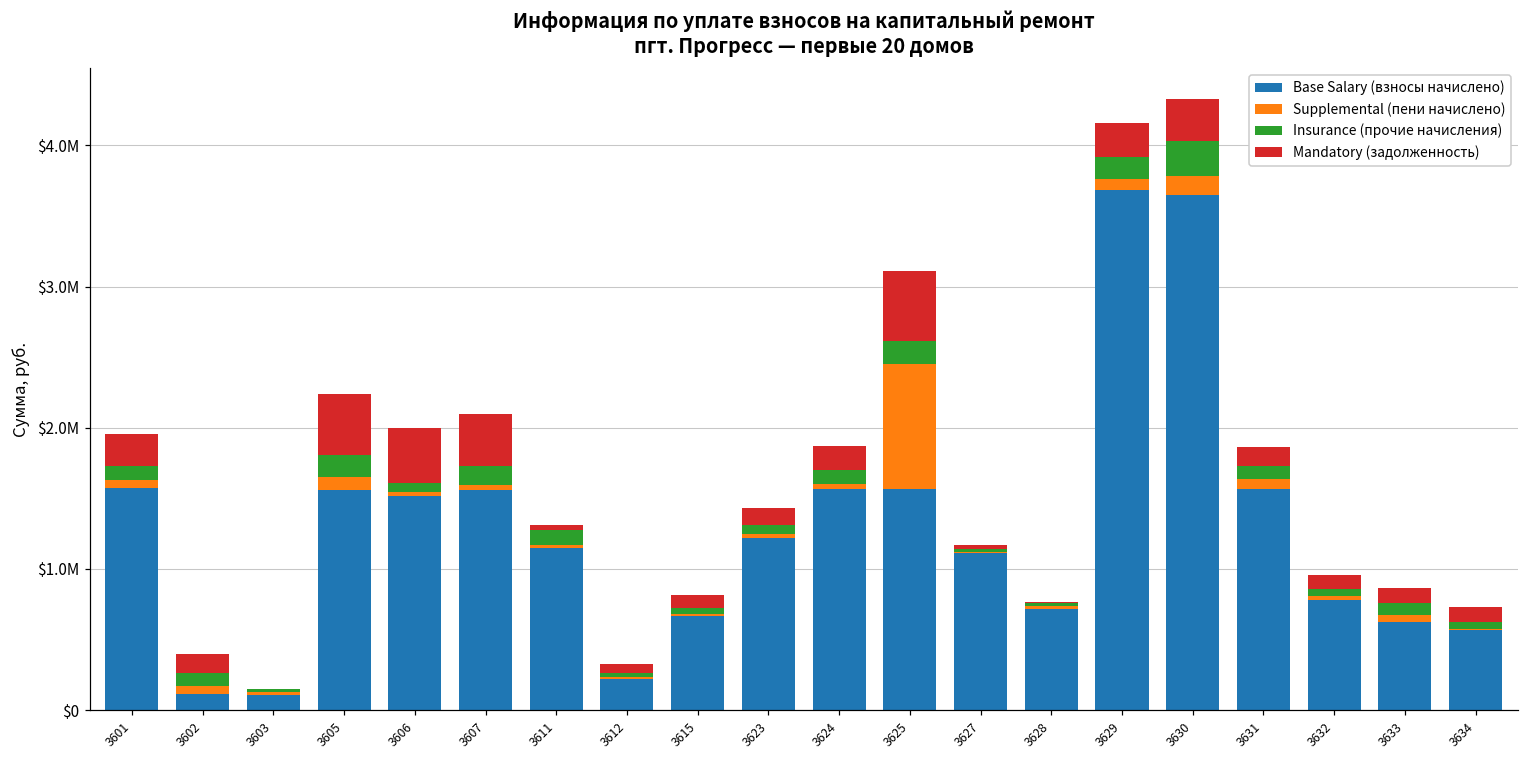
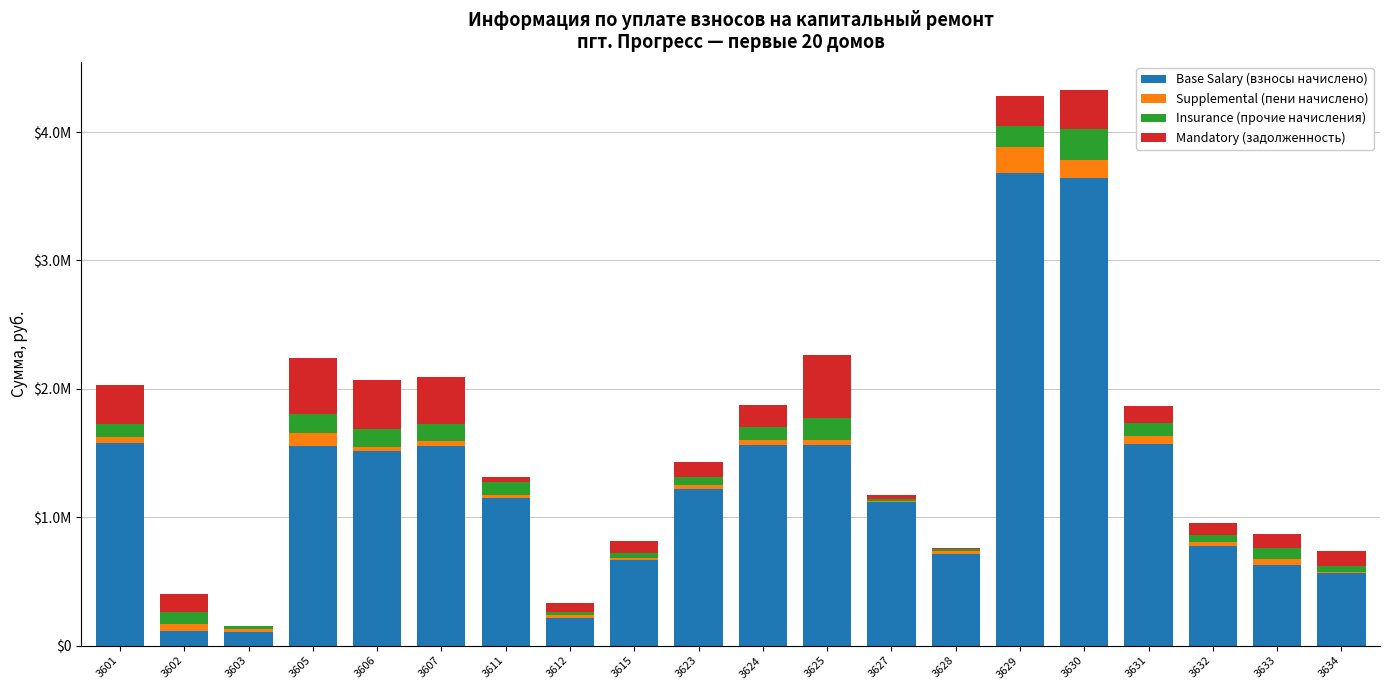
Mandatory (задолженность), 3601: $230000 -> $300000
Insurance (прочие начисления), 3606: $60000 -> $140000
Supplemental (пени начислено), 3625: $880000 -> $40000
Supplemental (пени начислено), 3629: $80000 -> $200000
